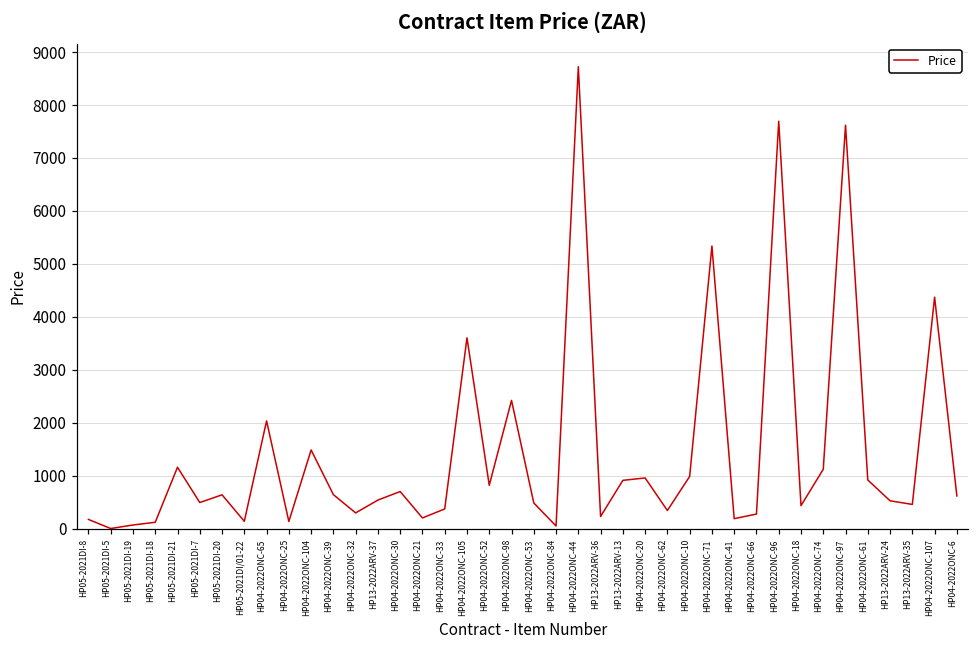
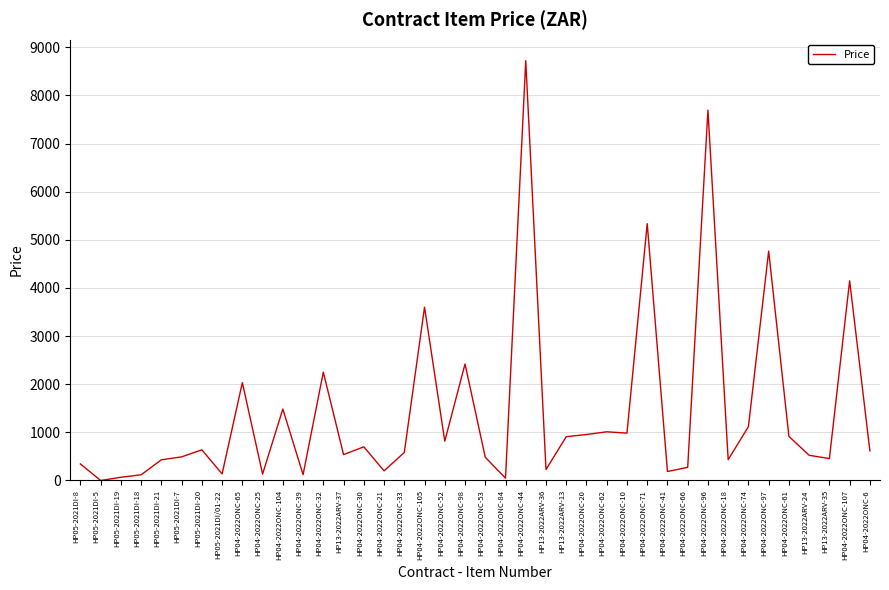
HP05-2021DI-8: 200 -> 300
HP05-2021DI-21: 1200 -> 400
HP04-2022ONC-39: 600 -> 100
HP04-2022ONC-32: 300 -> 2300
HP04-2022ONC-33: 400 -> 600
HP04-2022ONC-62: 300 -> 1000
HP04-2022ONC-97: 7600 -> 4800
HP04-2022ONC-107: 4400 -> 4100
